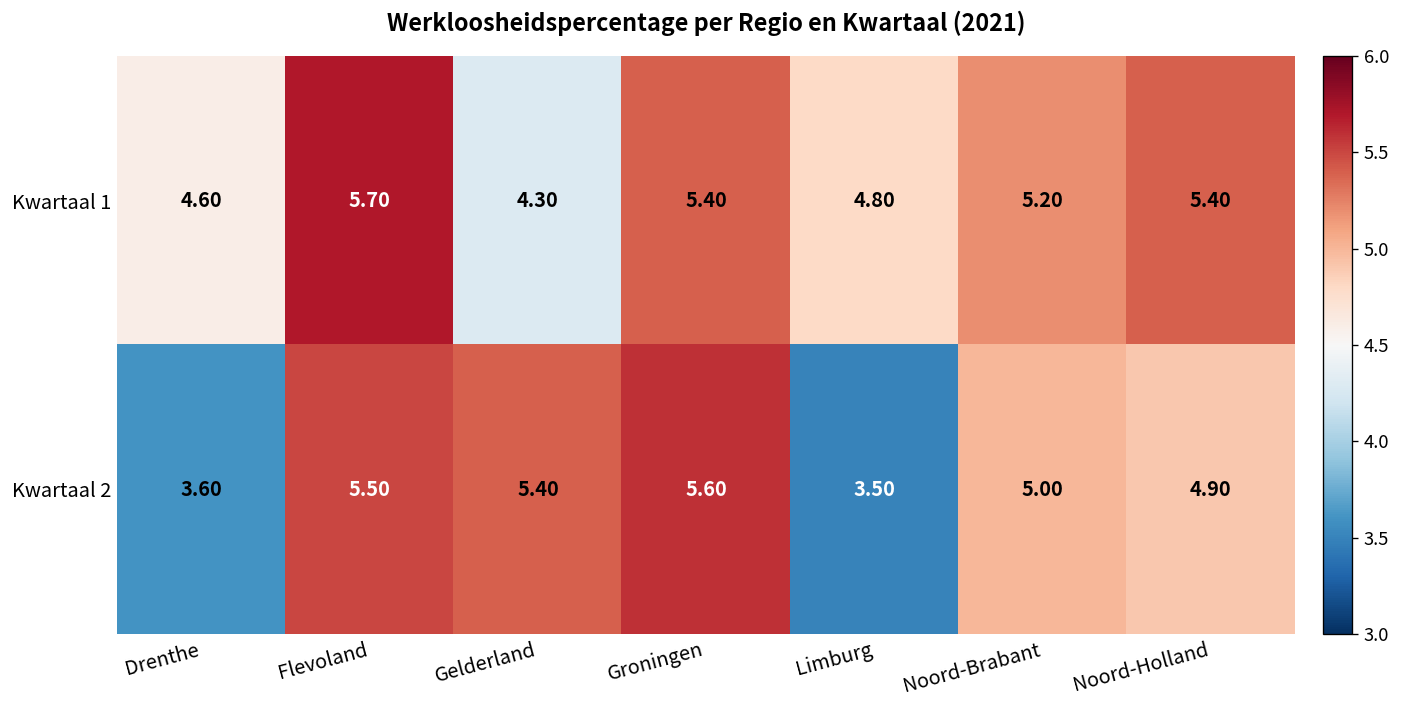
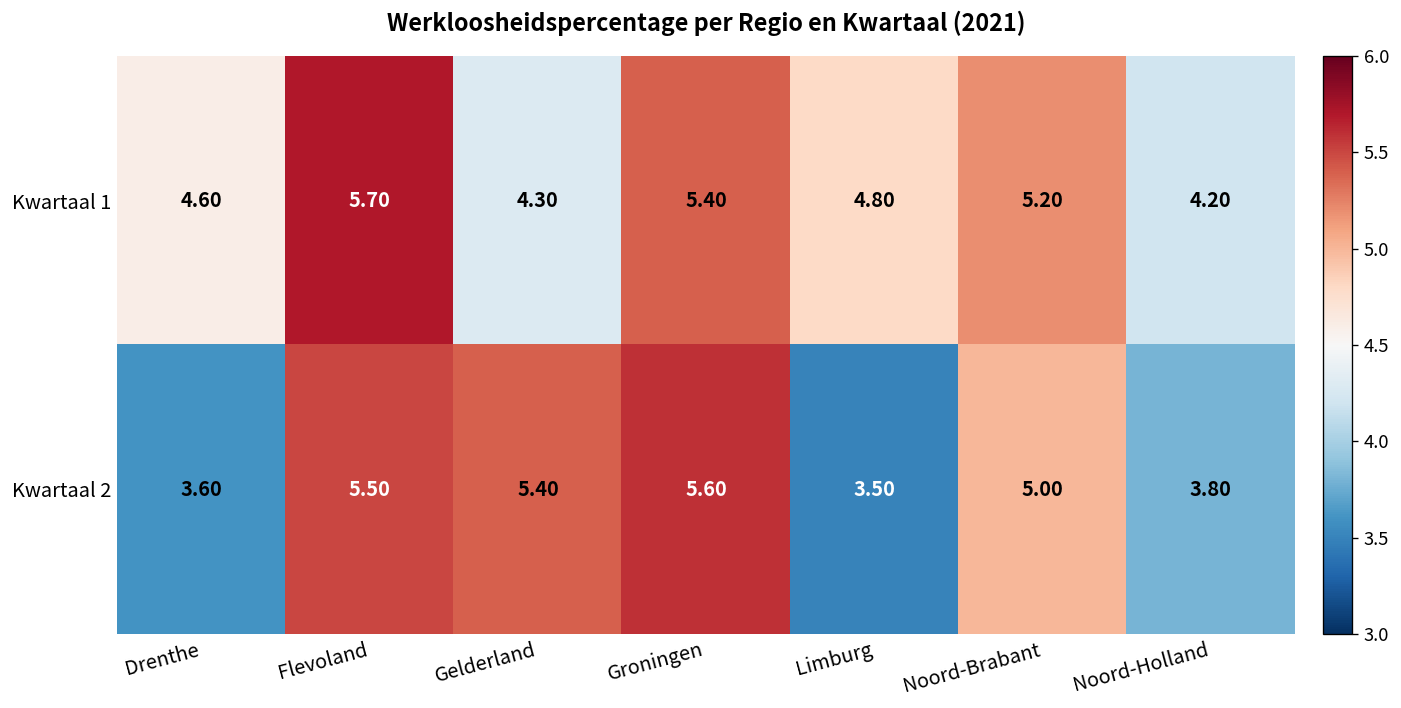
Kwartaal 1, Noord-Holland: 5.40 -> 4.20
Kwartaal 2, Noord-Holland: 4.90 -> 3.80
